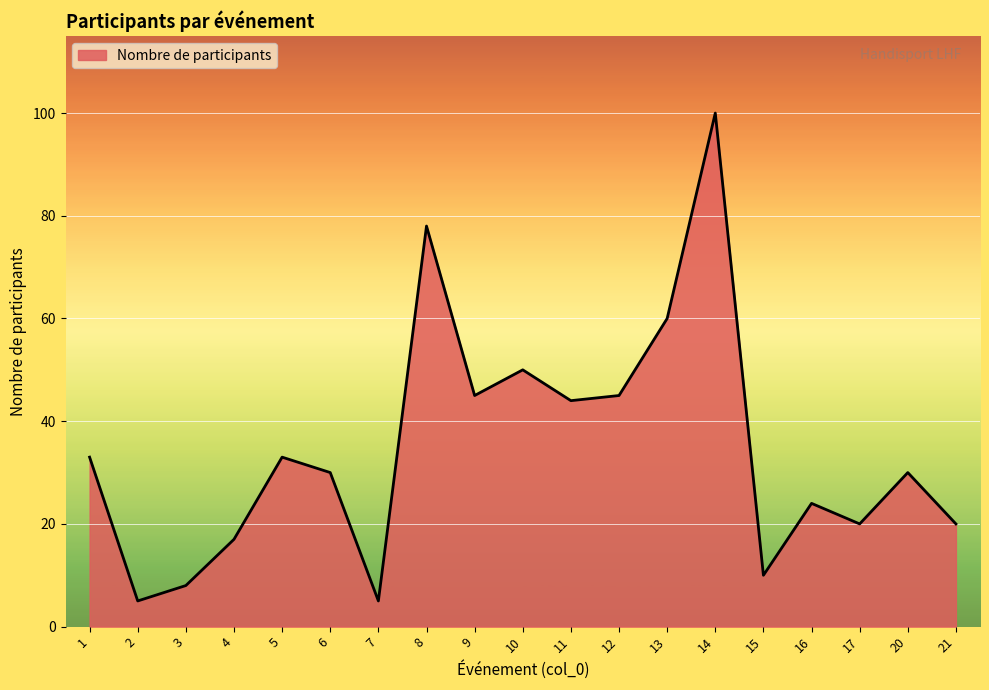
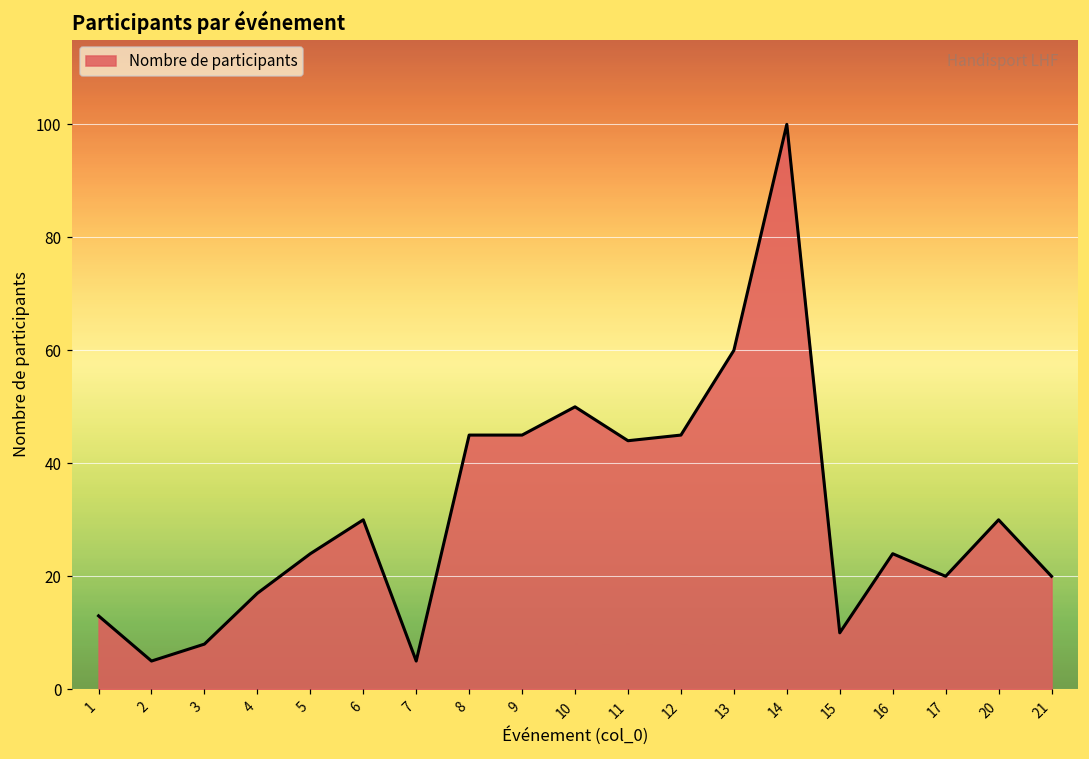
1: 33 -> 13
5: 33 -> 24
8: 78 -> 45
